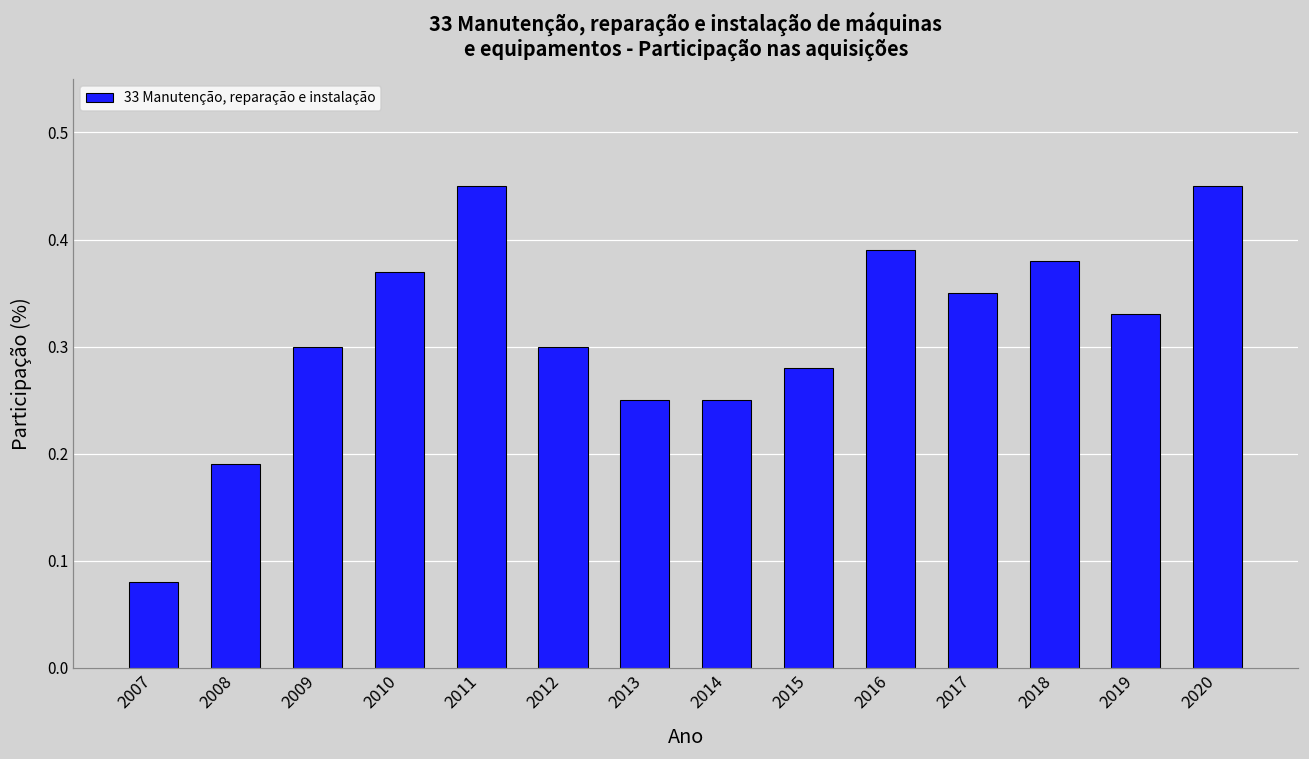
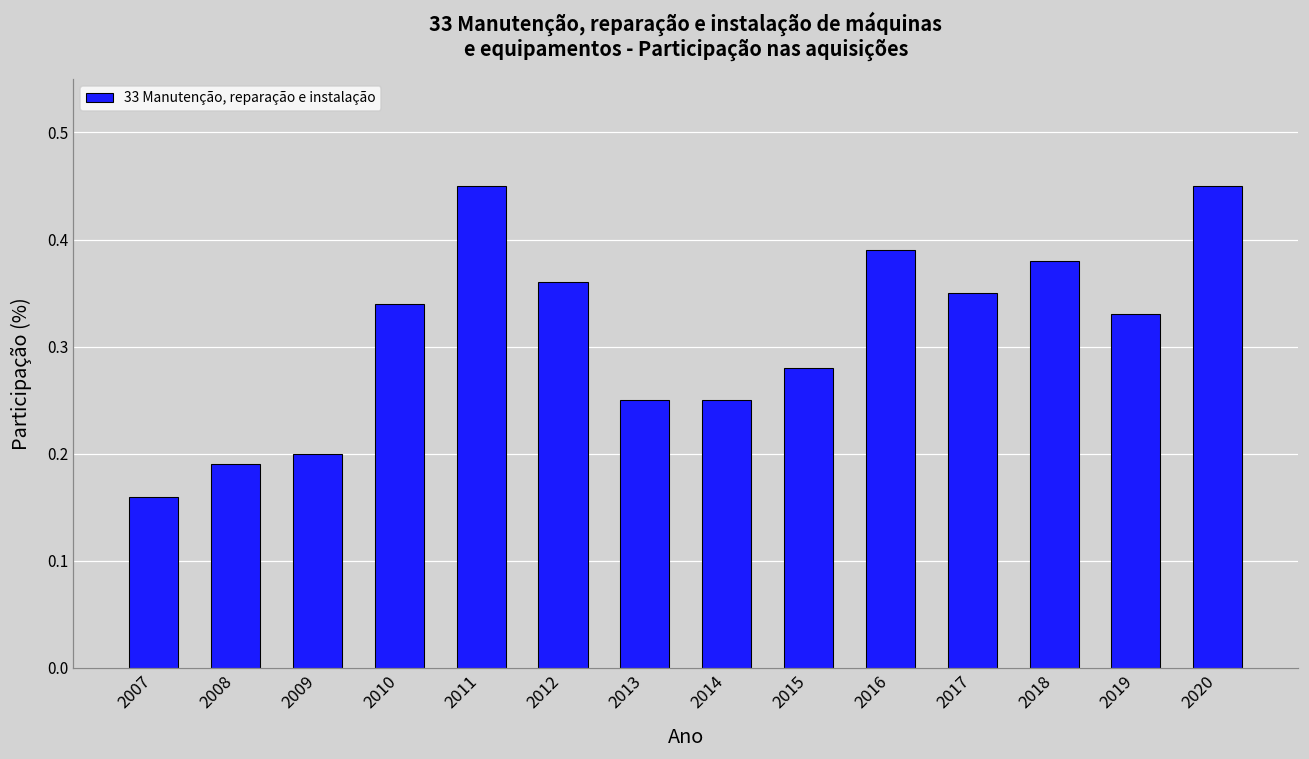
2007: 0.08 -> 0.16
2009: 0.3 -> 0.2
2010: 0.37 -> 0.34
2012: 0.30 -> 0.36
